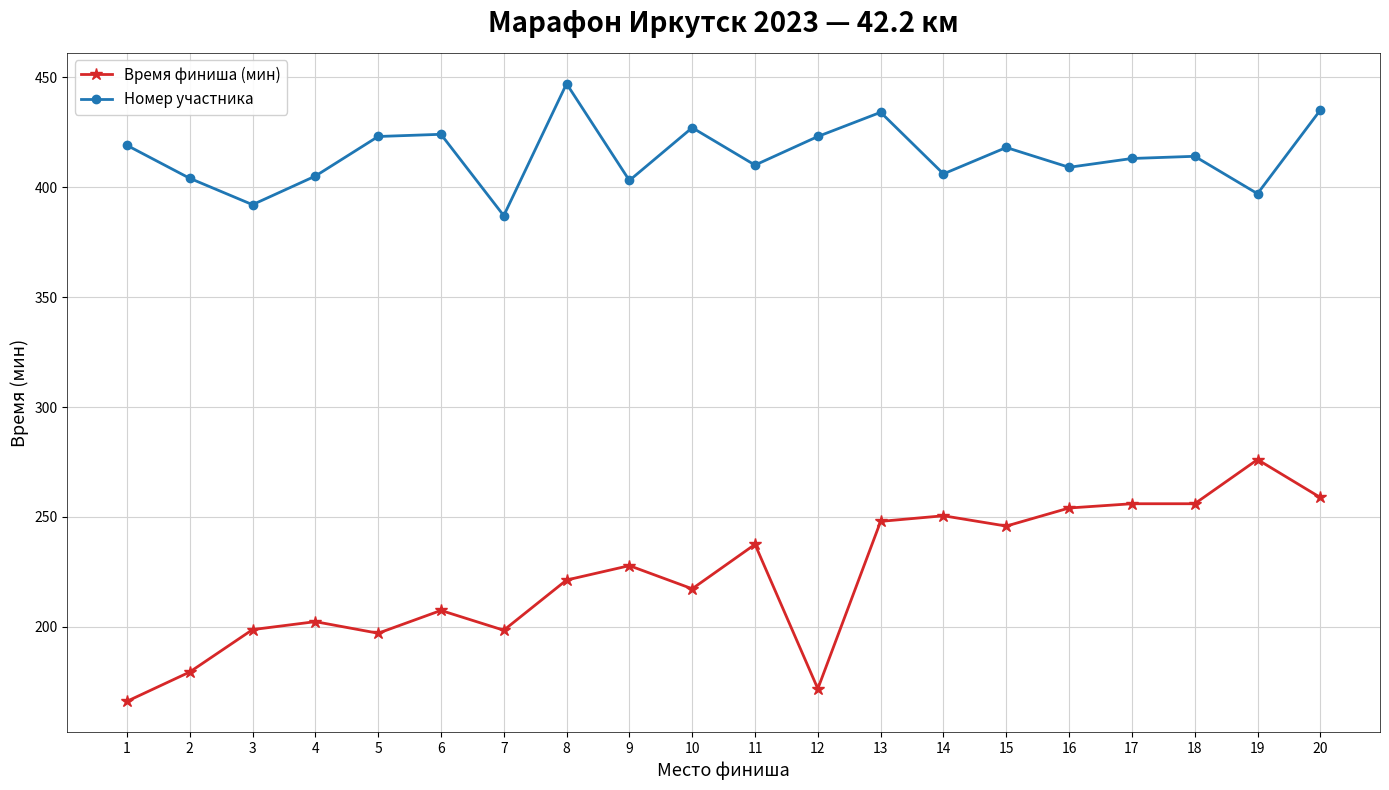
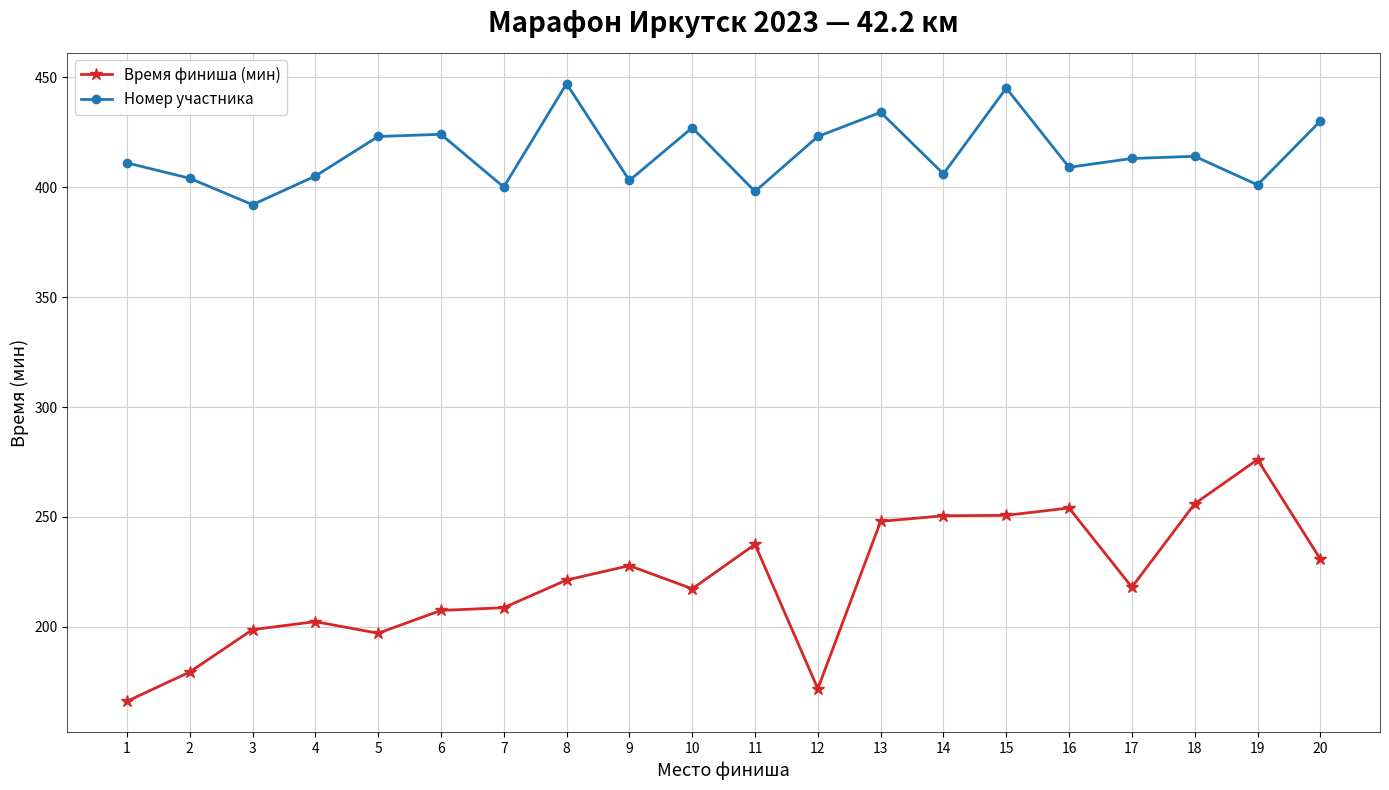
Номер участника, 1: 419 -> 411
Время финиша (мин), 7: 199 -> 209
Номер участника, 7: 387 -> 400
Номер участника, 11: 410 -> 398
Время финиша (мин), 15: 246 -> 251
Номер участника, 15: 418 -> 445
Время финиша (мин), 17: 256 -> 218
Номер участника, 19: 397 -> 401
Время финиша (мин), 20: 259 -> 231
Номер участника, 20: 435 -> 430
